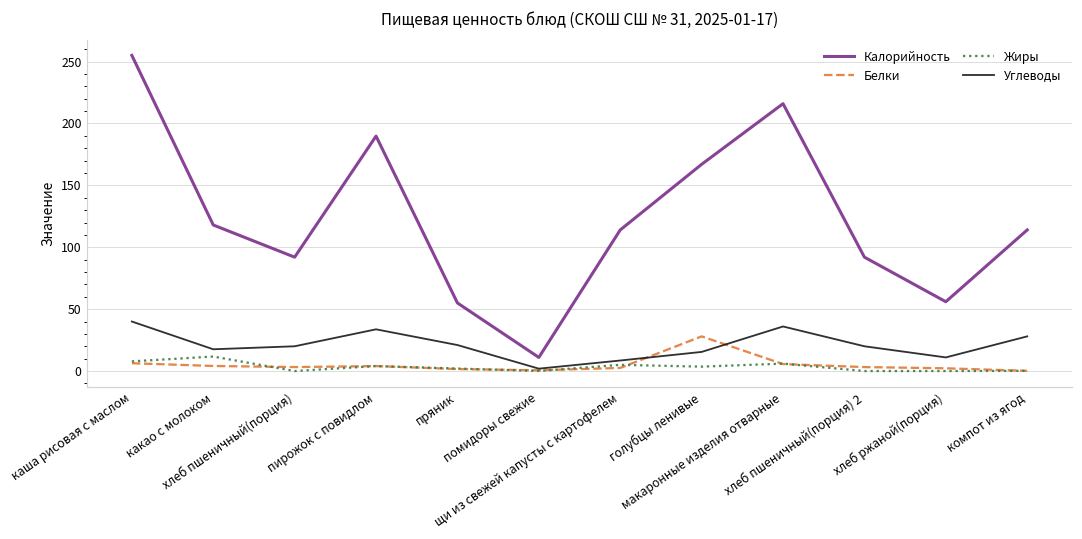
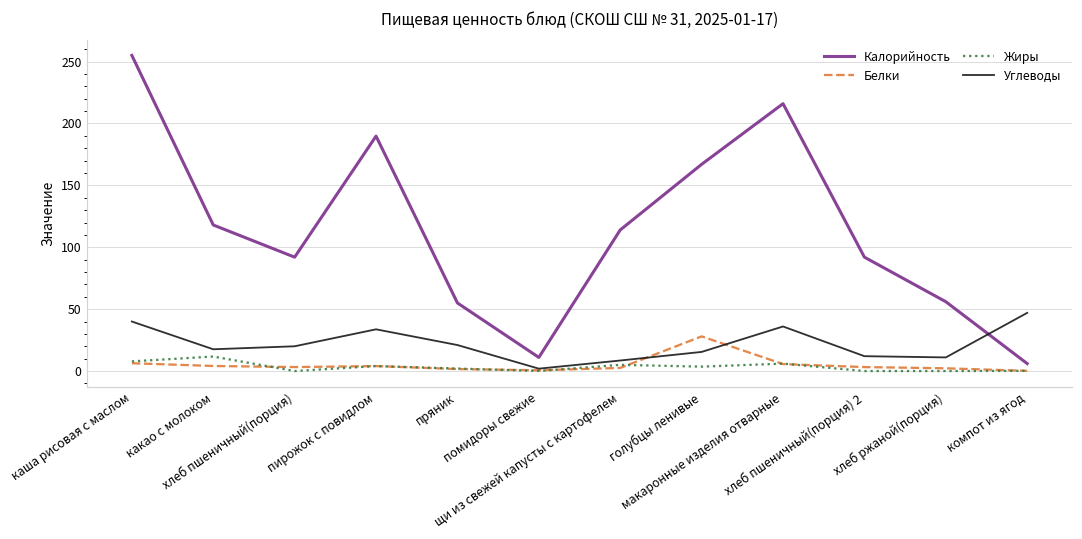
Углеводы, хлеб пшеничный(порция) 2: 20 -> 12
Калорийность, компот из ягод: 114 -> 6
Углеводы, компот из ягод: 28 -> 47
